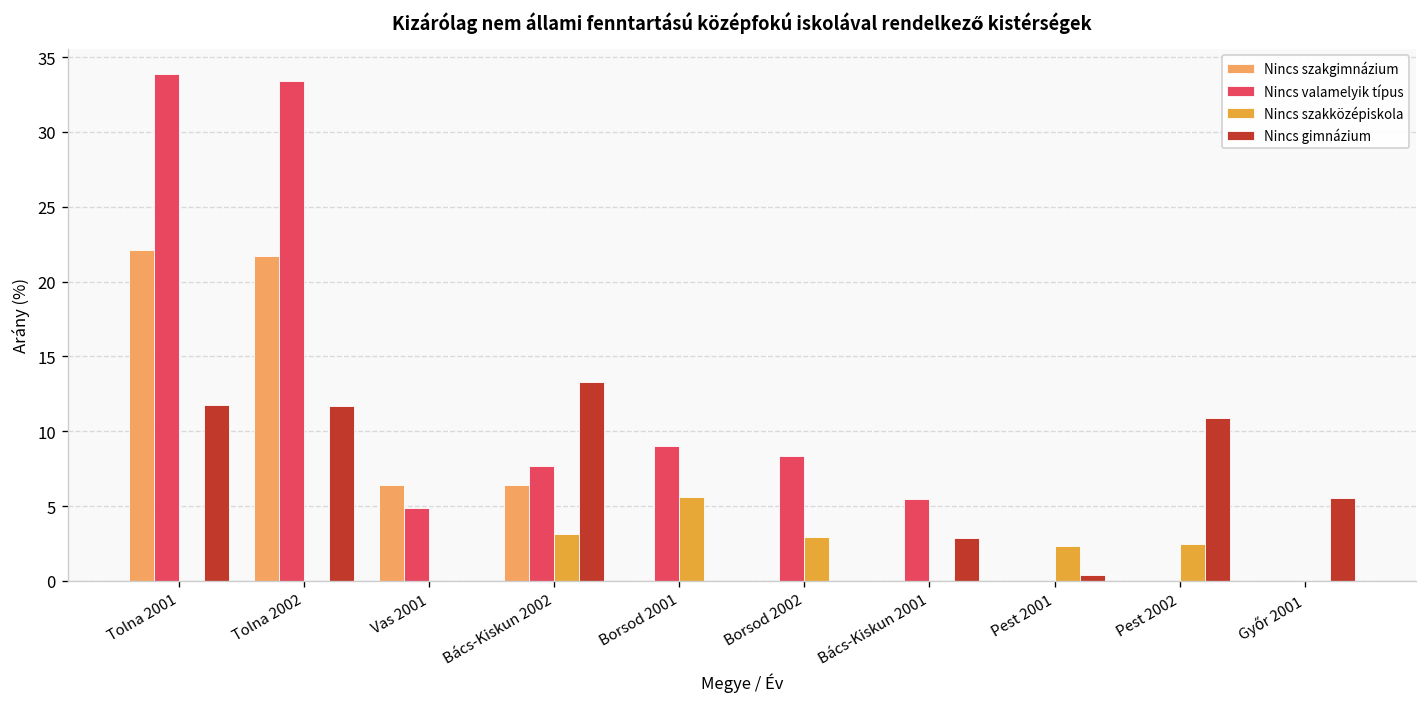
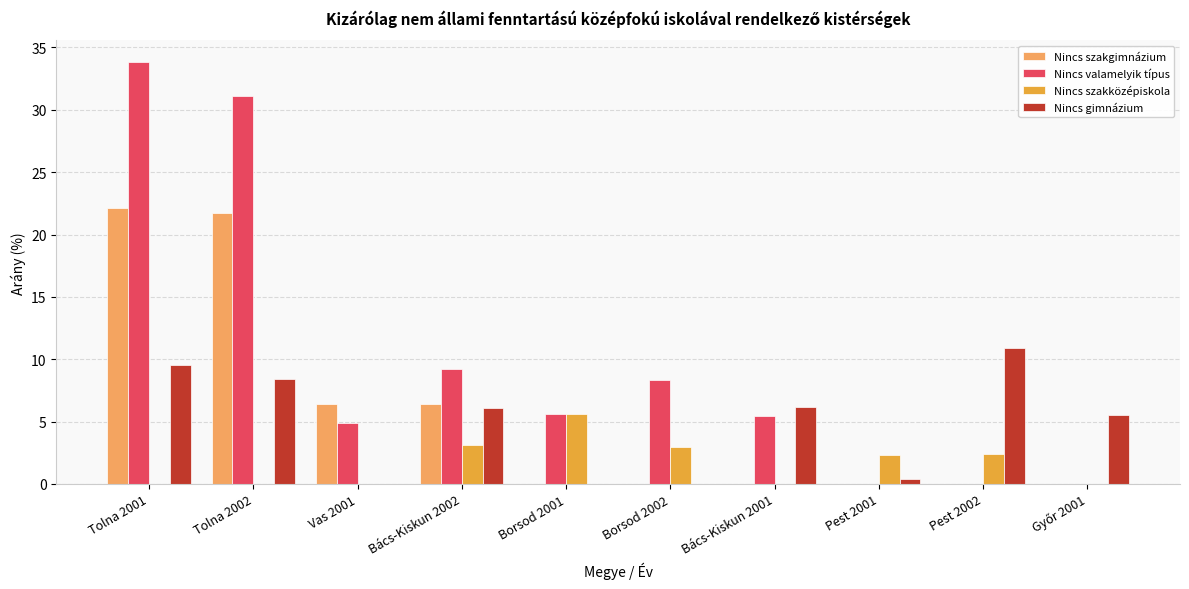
Nincs gimnázium, Tolna 2001: 11.7 -> 9.6
Nincs valamelyik típus, Tolna 2002: 33.4 -> 31.1
Nincs gimnázium, Tolna 2002: 11.7 -> 8.4
Nincs valamelyik típus, Bács-Kiskun 2002: 7.7 -> 9.2
Nincs gimnázium, Bács-Kiskun 2002: 13.3 -> 6.1
Nincs valamelyik típus, Borsod 2001: 9.0 -> 5.6
Nincs gimnázium, Bács-Kiskun 2001: 2.9 -> 6.2
